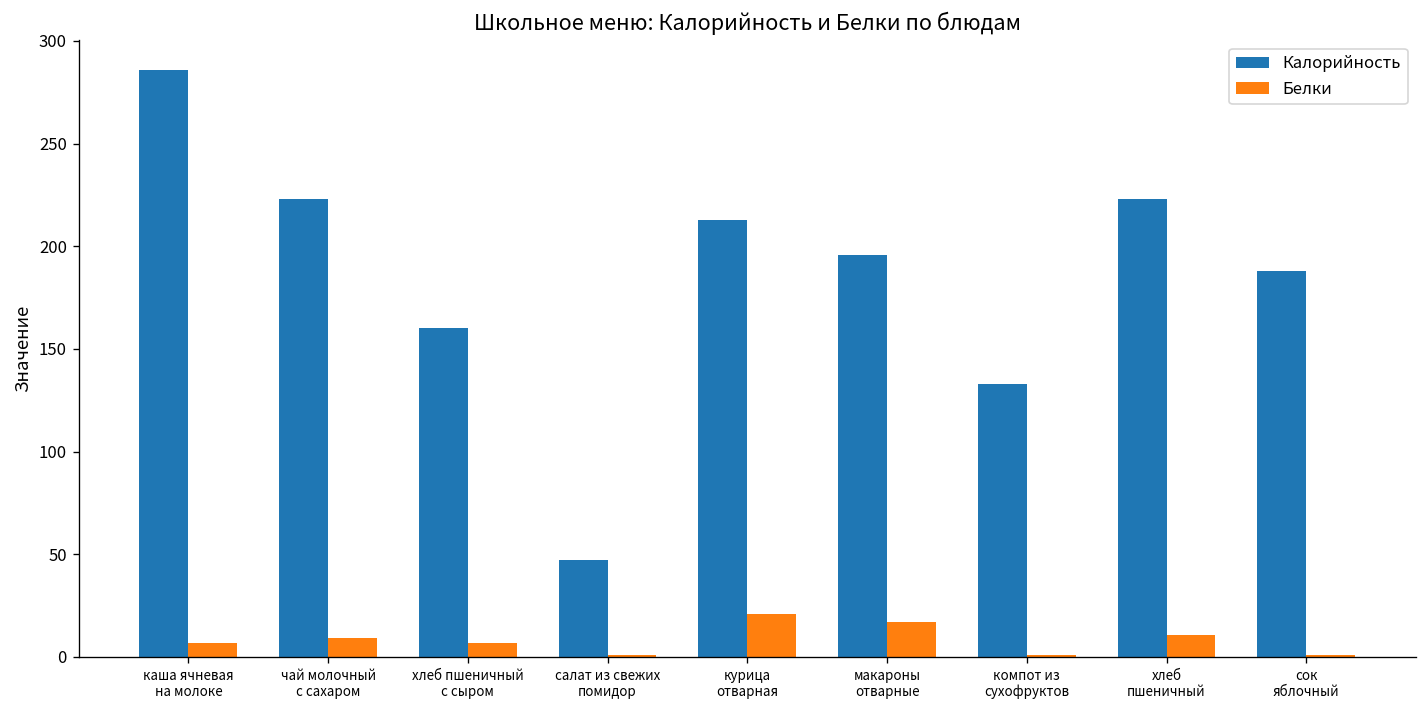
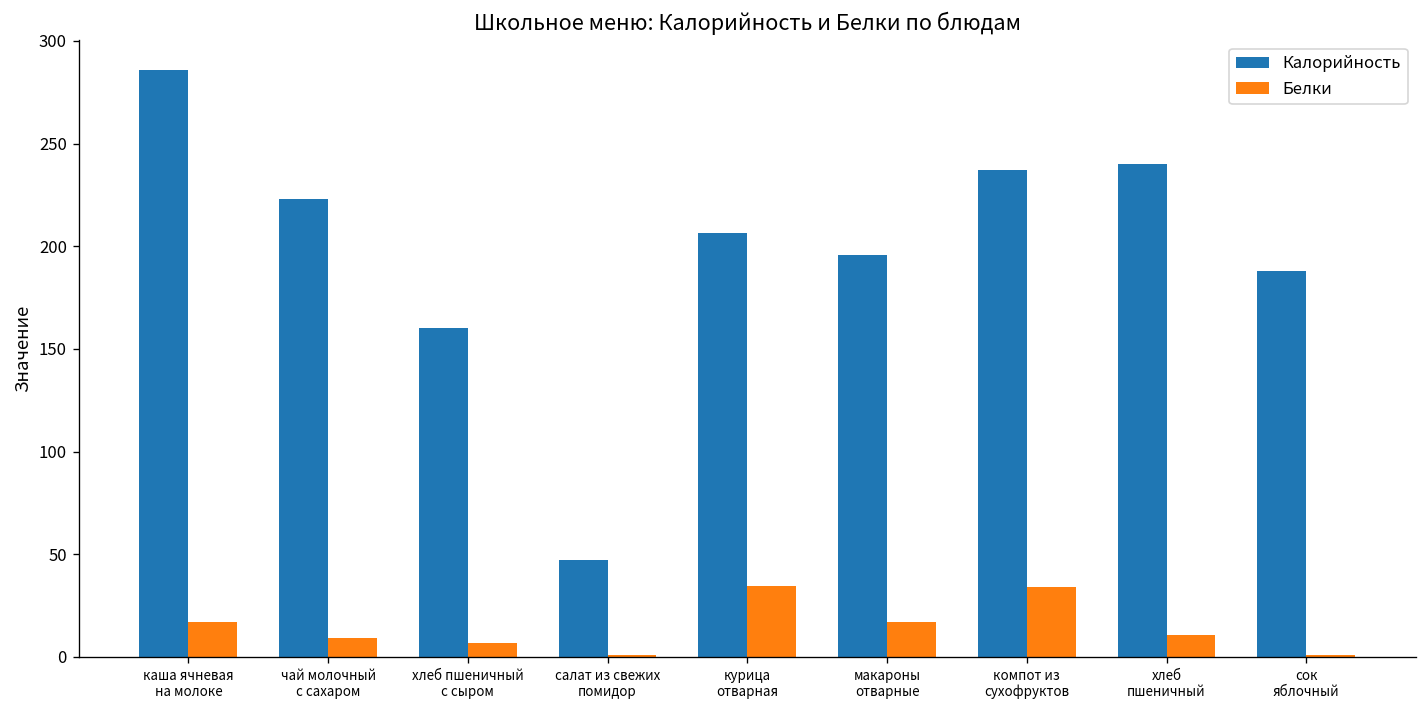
Белки, каша ячневая на молоке: 7 -> 17
Калорийность, курица отварная: 213 -> 206
Белки, курица отварная: 21 -> 34
Калорийность, компот из сухофруктов: 133 -> 237
Белки, компот из сухофруктов: 1 -> 34
Калорийность, хлеб пшеничный: 223 -> 240
